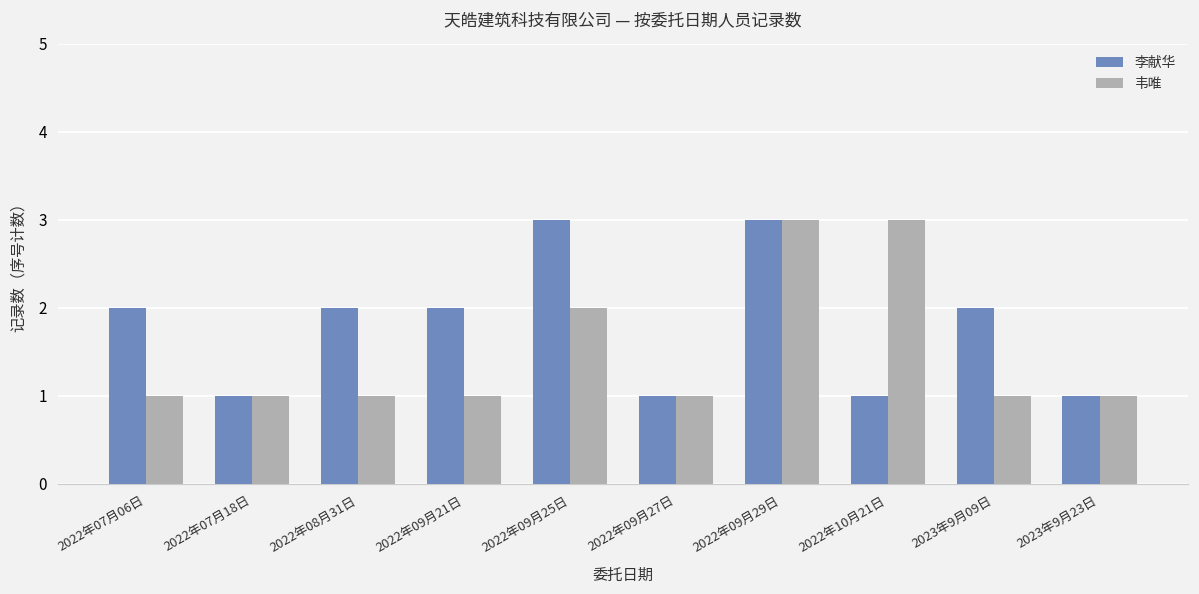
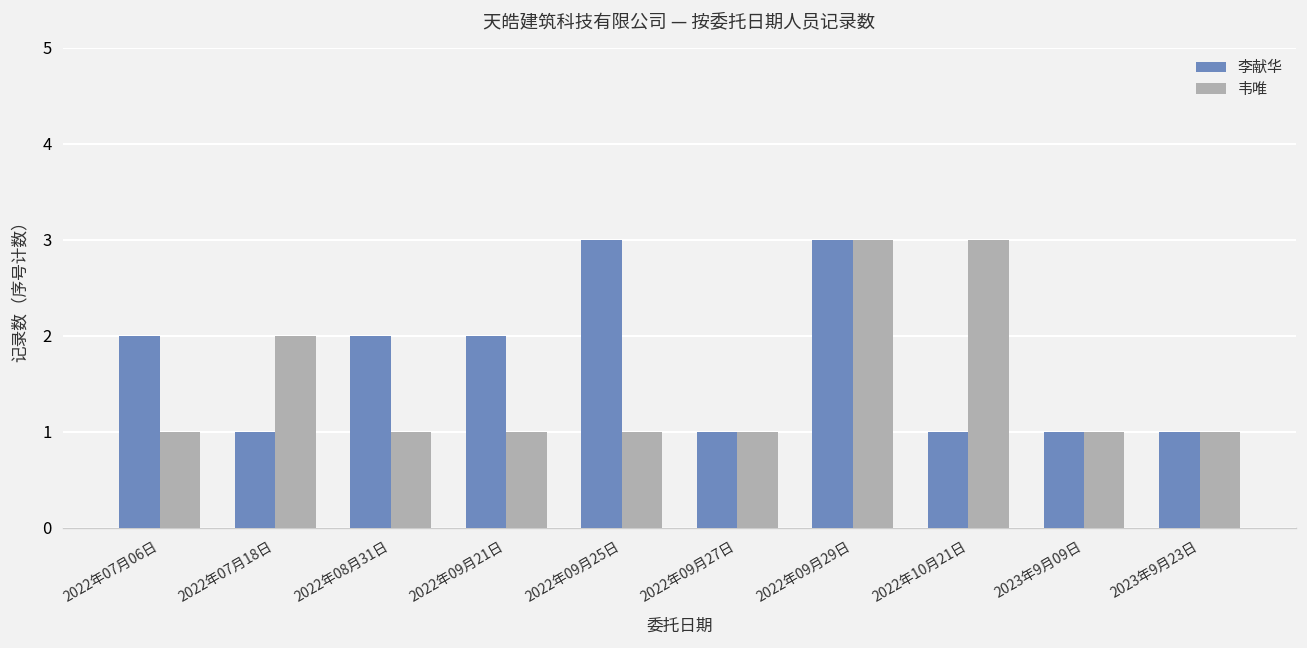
韦唯, 2022年07月18日: 1 -> 2
韦唯, 2022年09月25日: 2 -> 1
李献华, 2023年9月09日: 2 -> 1
